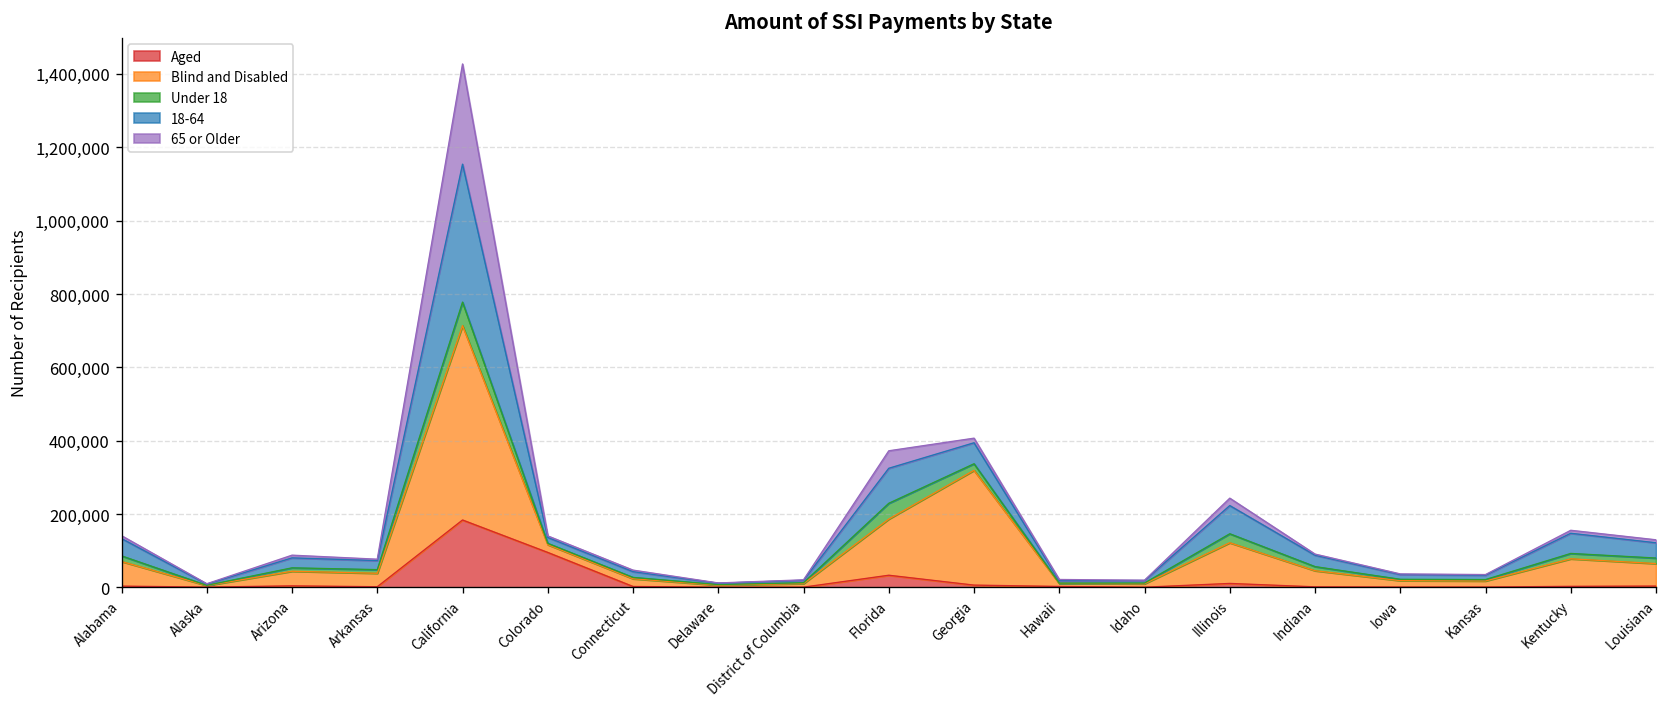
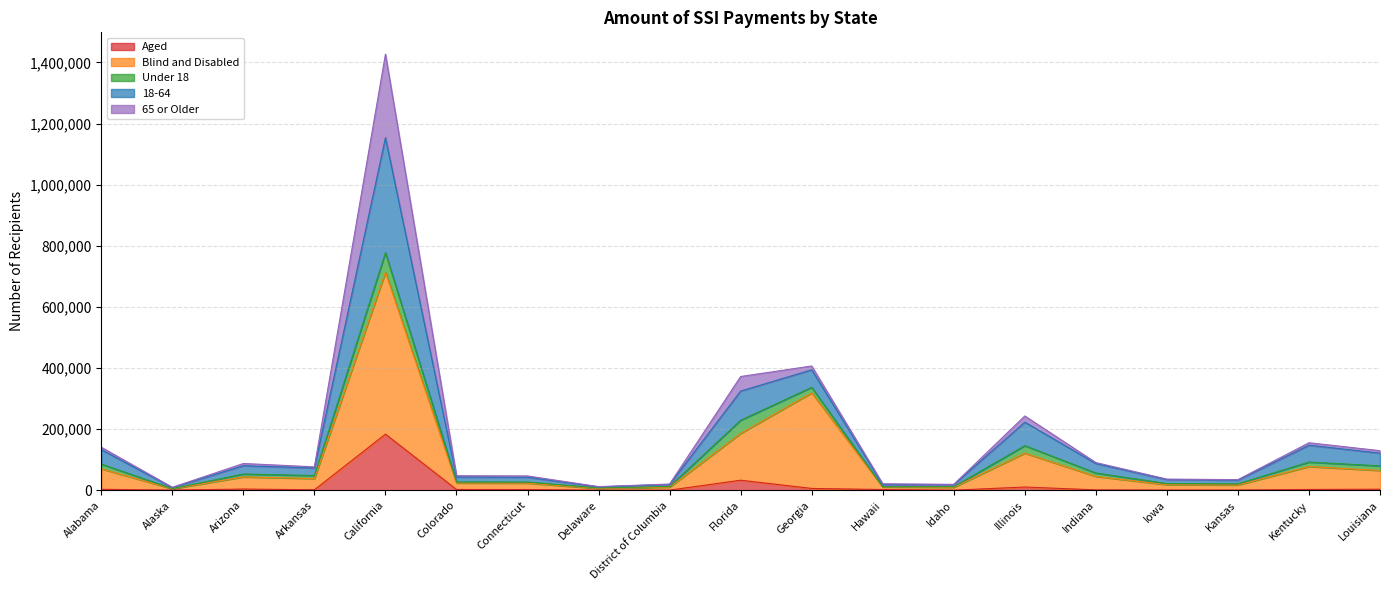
Aged, Colorado: 100,000 -> 0
